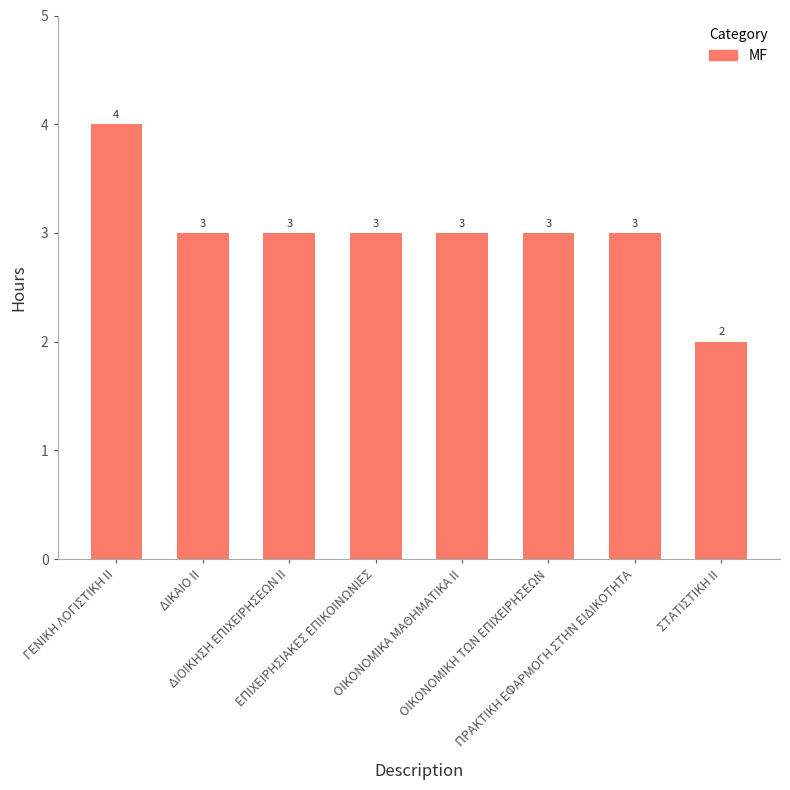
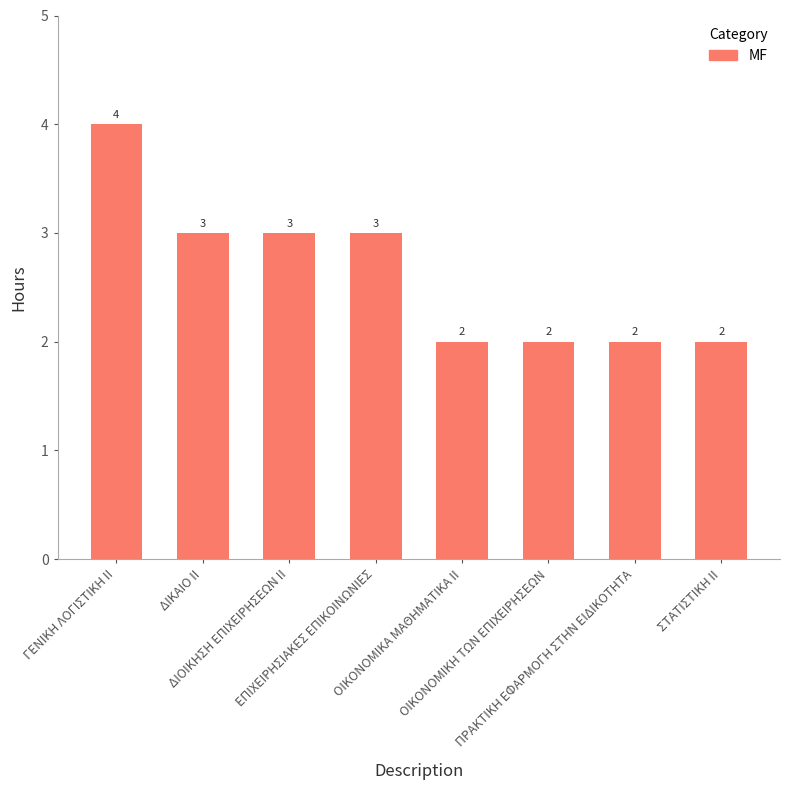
ΟΙΚΟΝΟΜΙΚΑ ΜΑΘΗΜΑΤΙΚΑ ΙΙ: 3 -> 2
ΟΙΚΟΝΟΜΙΚΗ ΤΩΝ ΕΠΙΧΕΙΡΗΣΕΩΝ: 3 -> 2
ΠΡΑΚΤΙΚΗ ΕΦΑΡΜΟΓΗ ΣΤΗΝ ΕΙΔΙΚΟΤΗΤΑ: 3 -> 2
